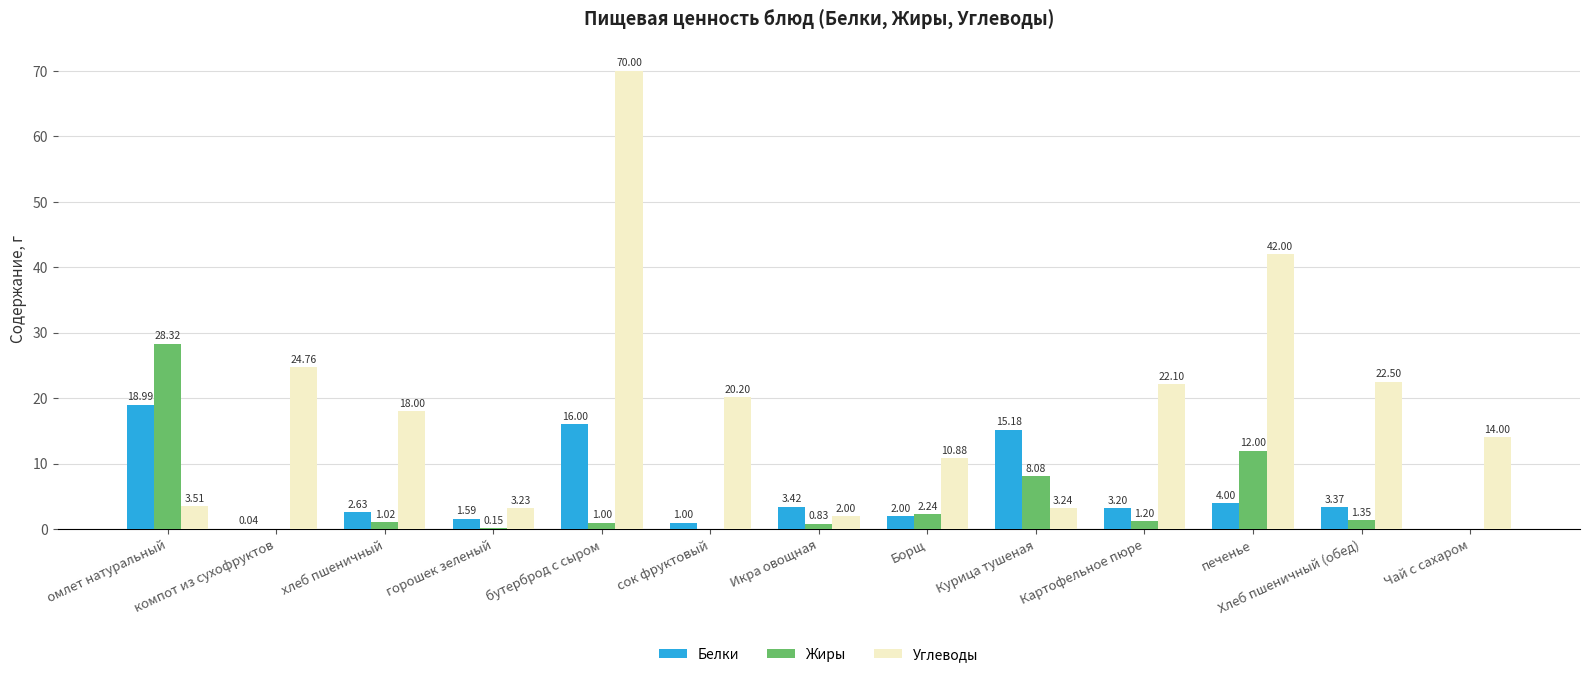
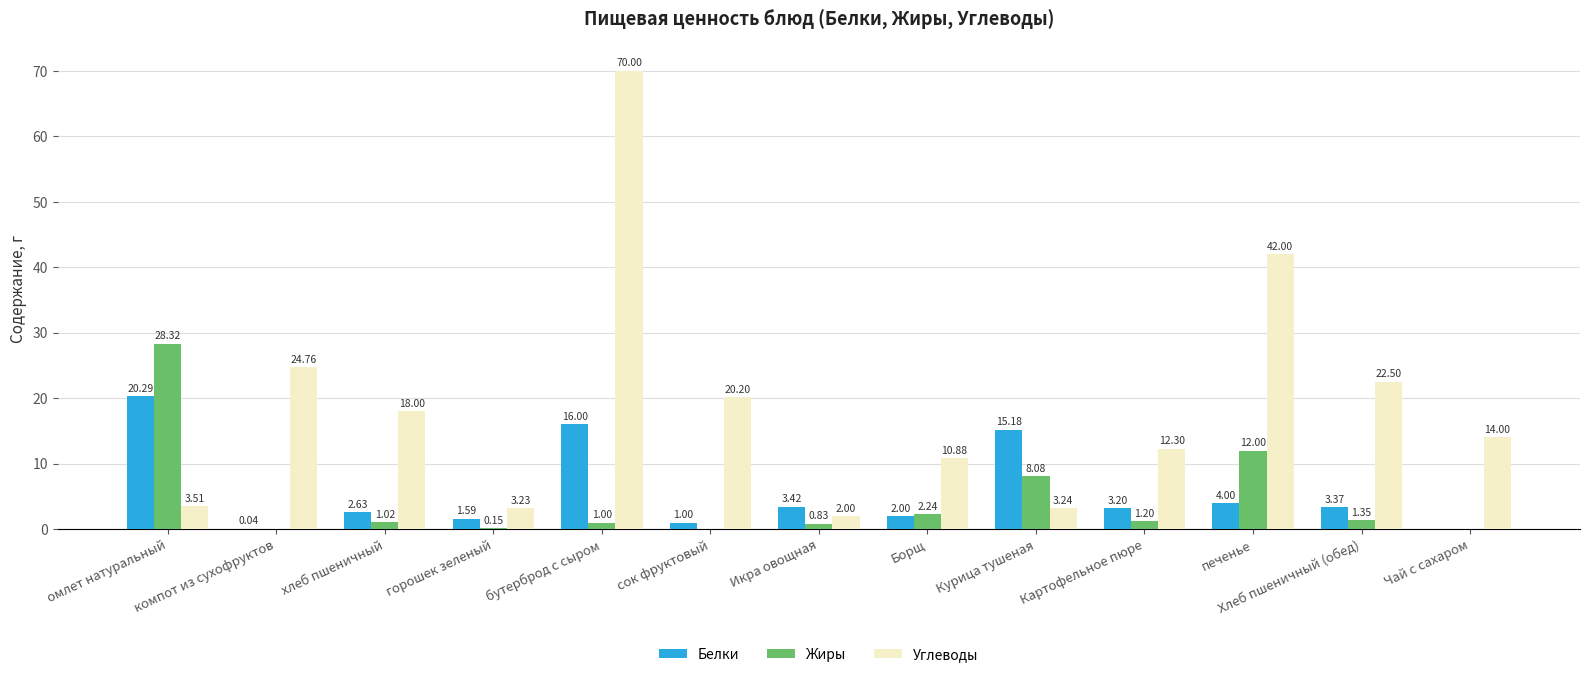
Белки, омлет натуральный: 18.99 -> 20.29
Углеводы, Картофельное пюре: 22.10 -> 12.30
